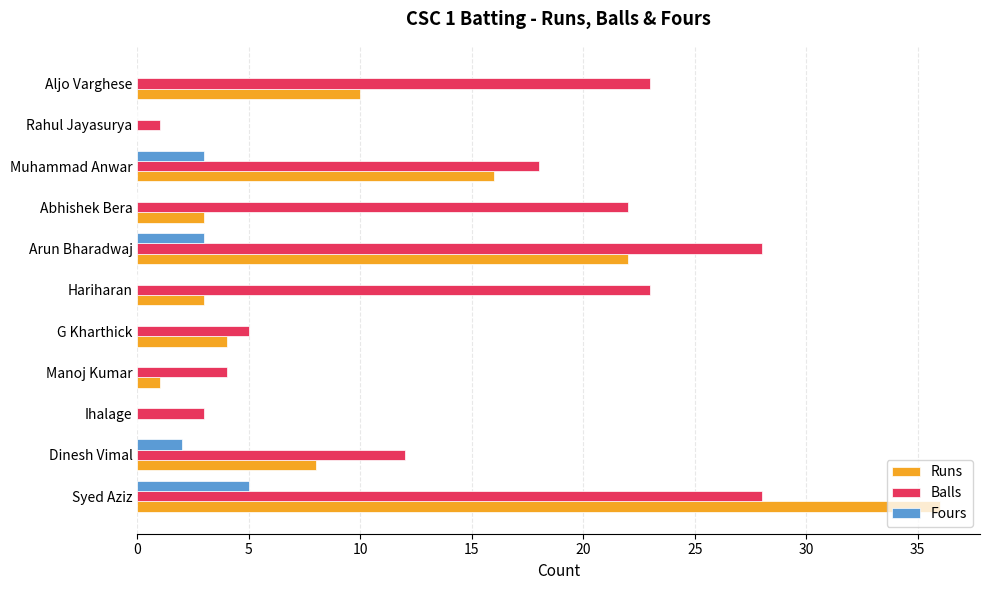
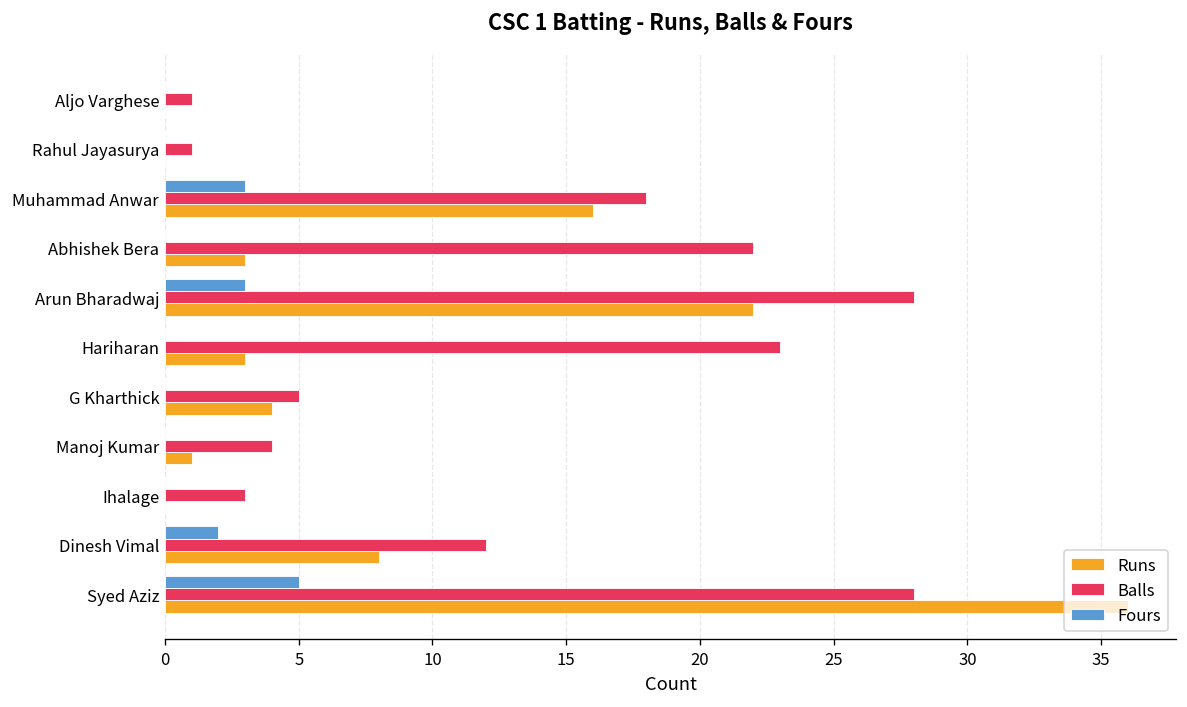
Balls, Aljo Varghese: 23 -> 1
Runs, Aljo Varghese: 10 -> 0
